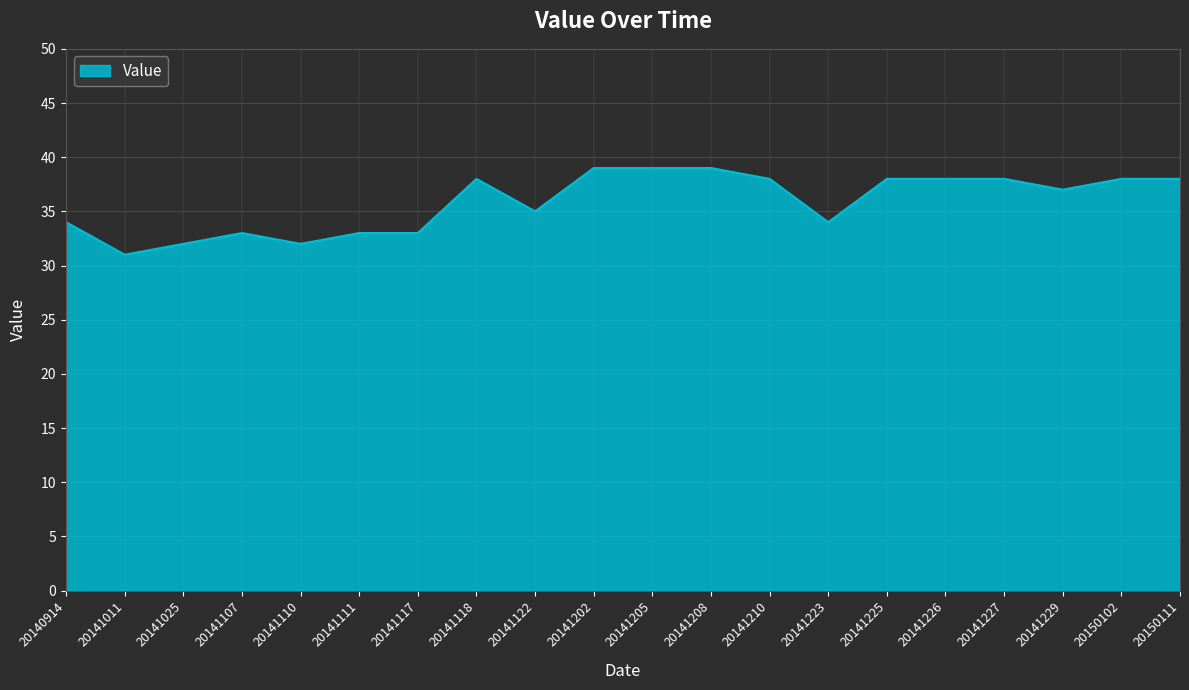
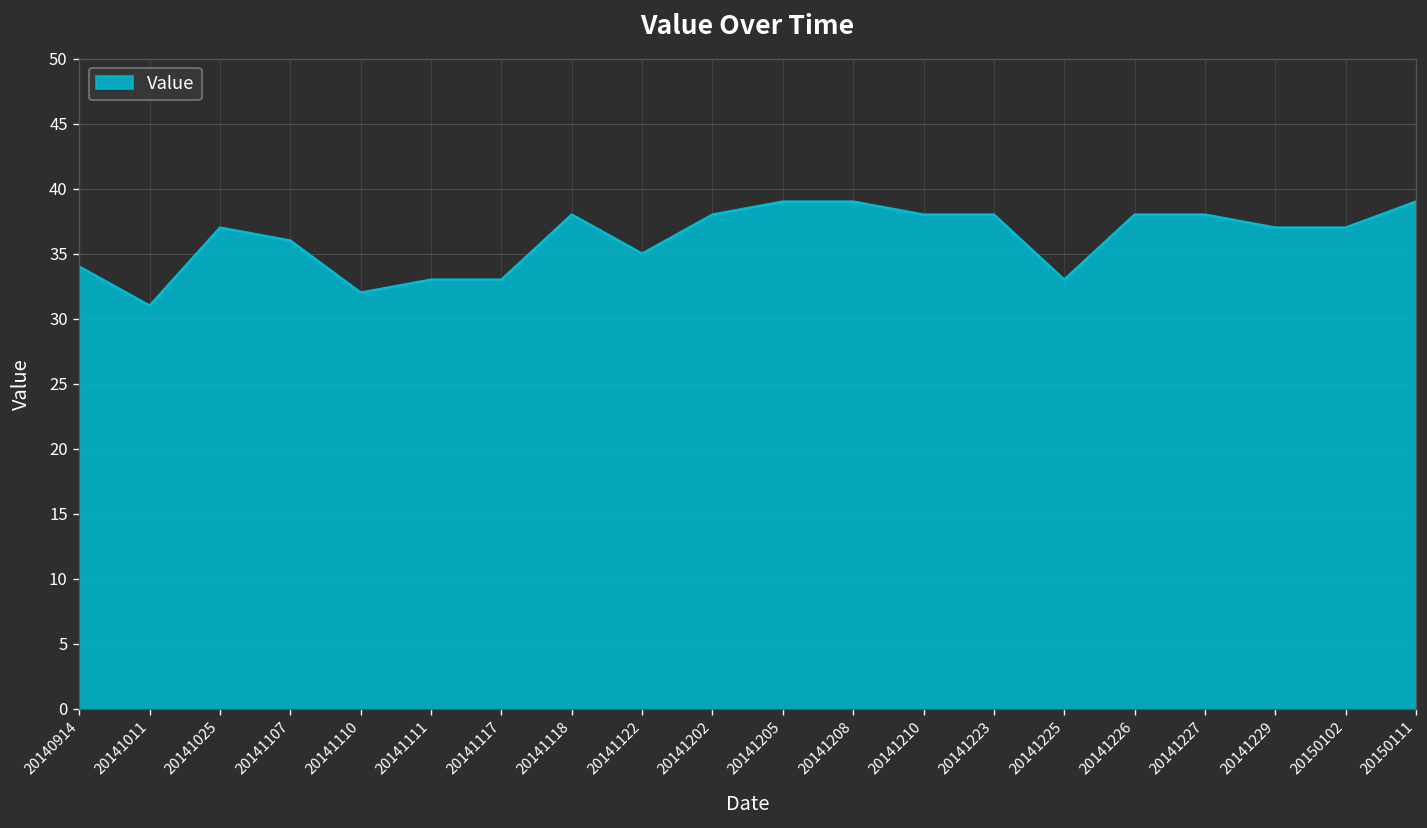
20141025: 32 -> 37
20141107: 33 -> 36
20141202: 39 -> 38
20141223: 34 -> 38
20141225: 38 -> 33
20150102: 38 -> 37
20150111: 38 -> 39
